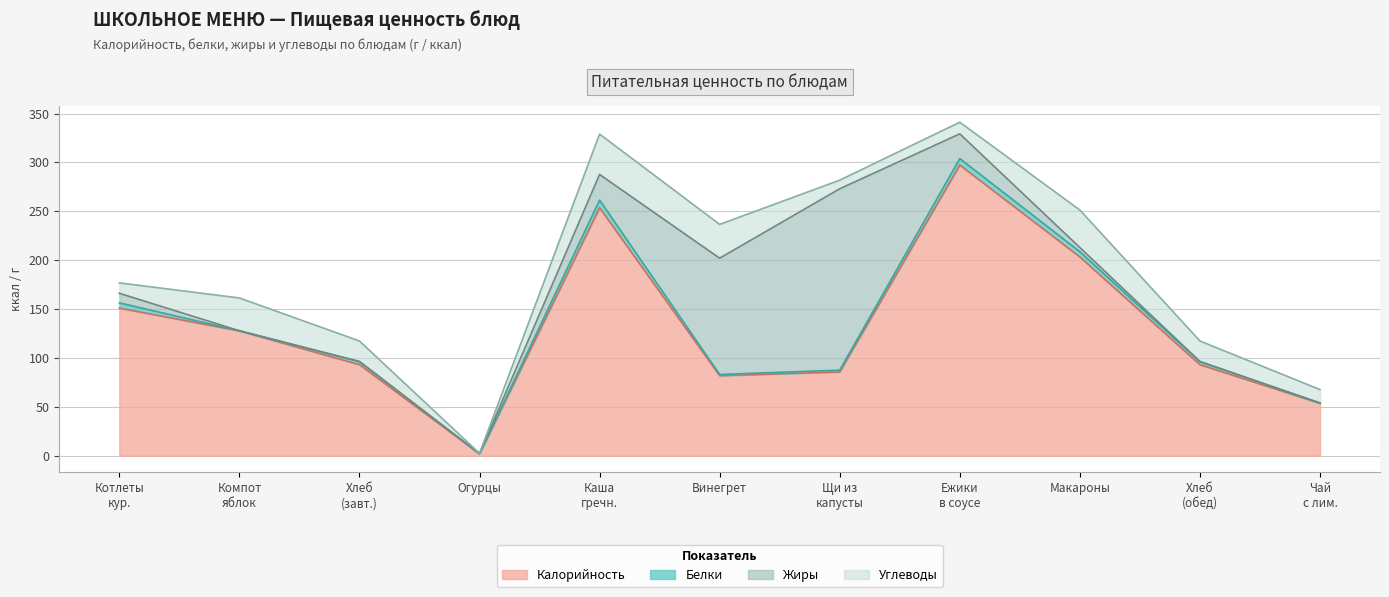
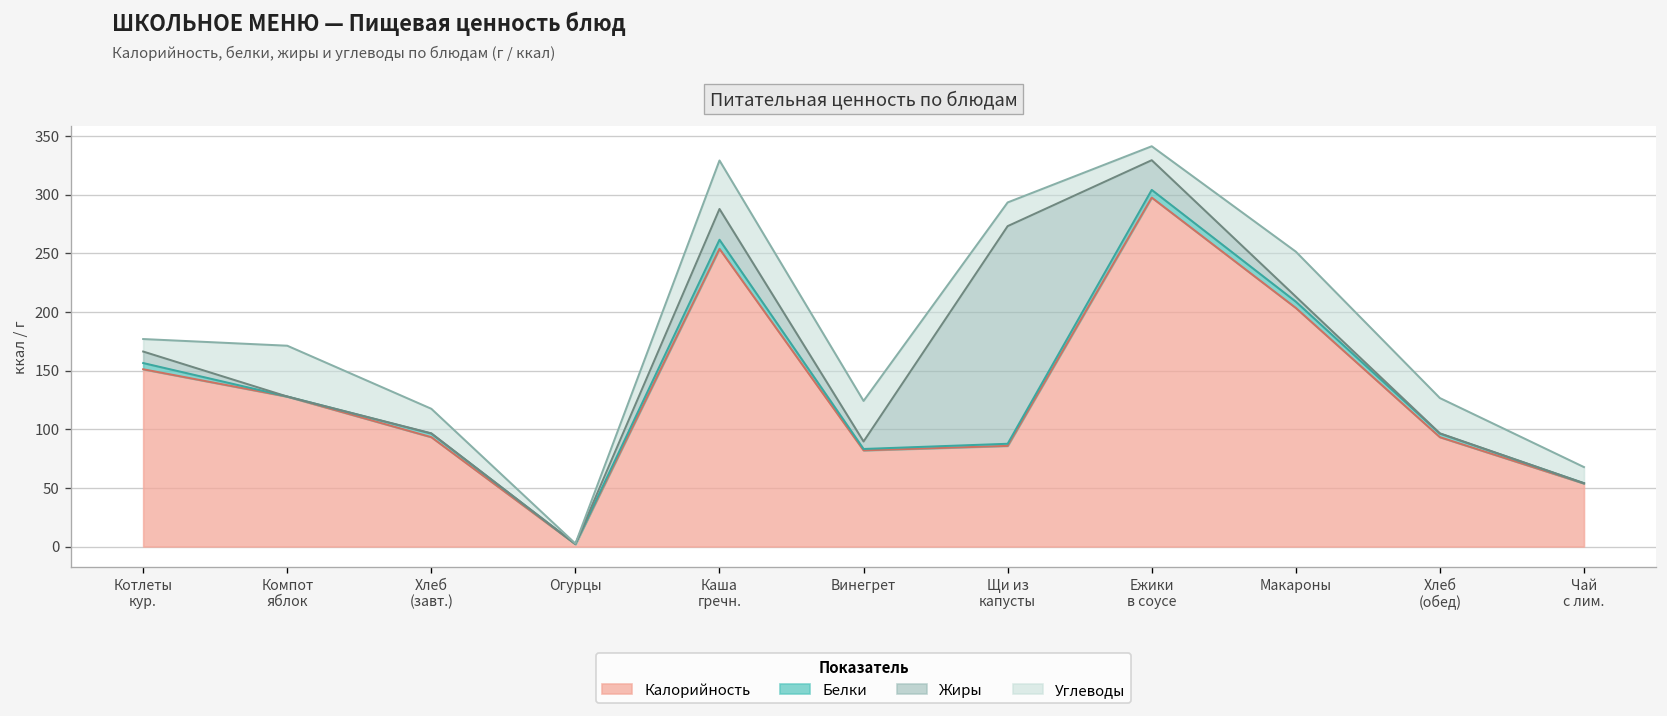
Углеводы, Компот яблок: 30 -> 40
Жиры, Винегрет: 120 -> 10
Углеводы, Щи из капусты: 10 -> 20
Углеводы, Хлеб (обед): 20 -> 30
